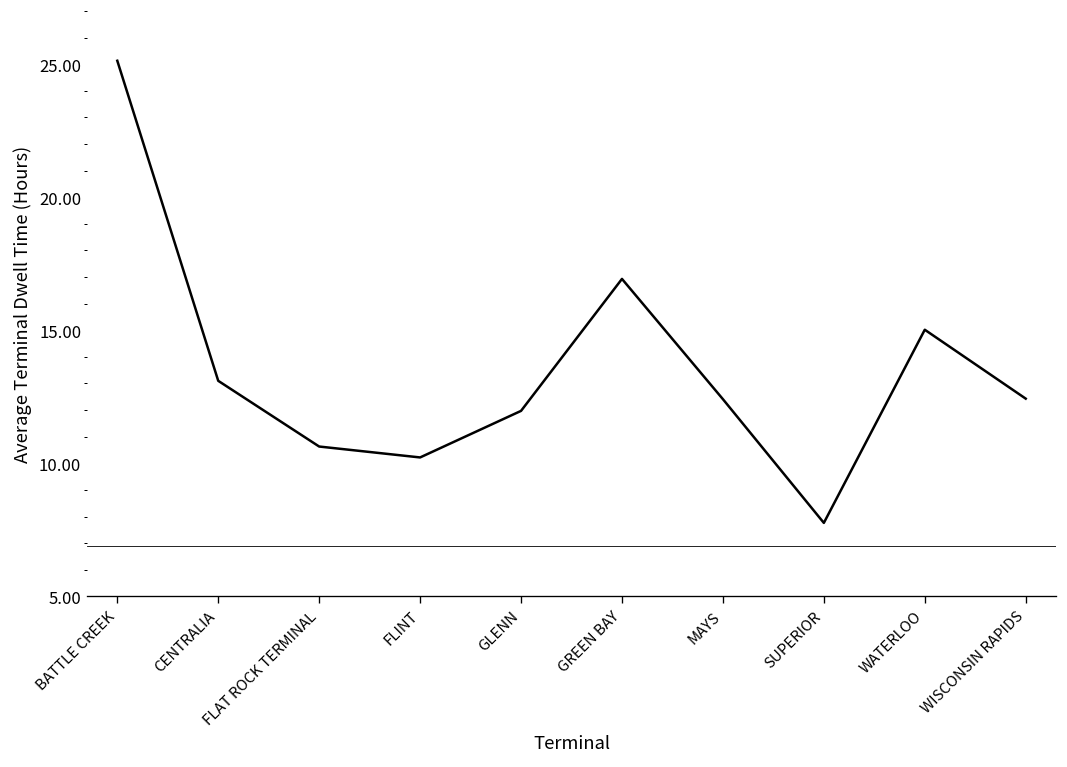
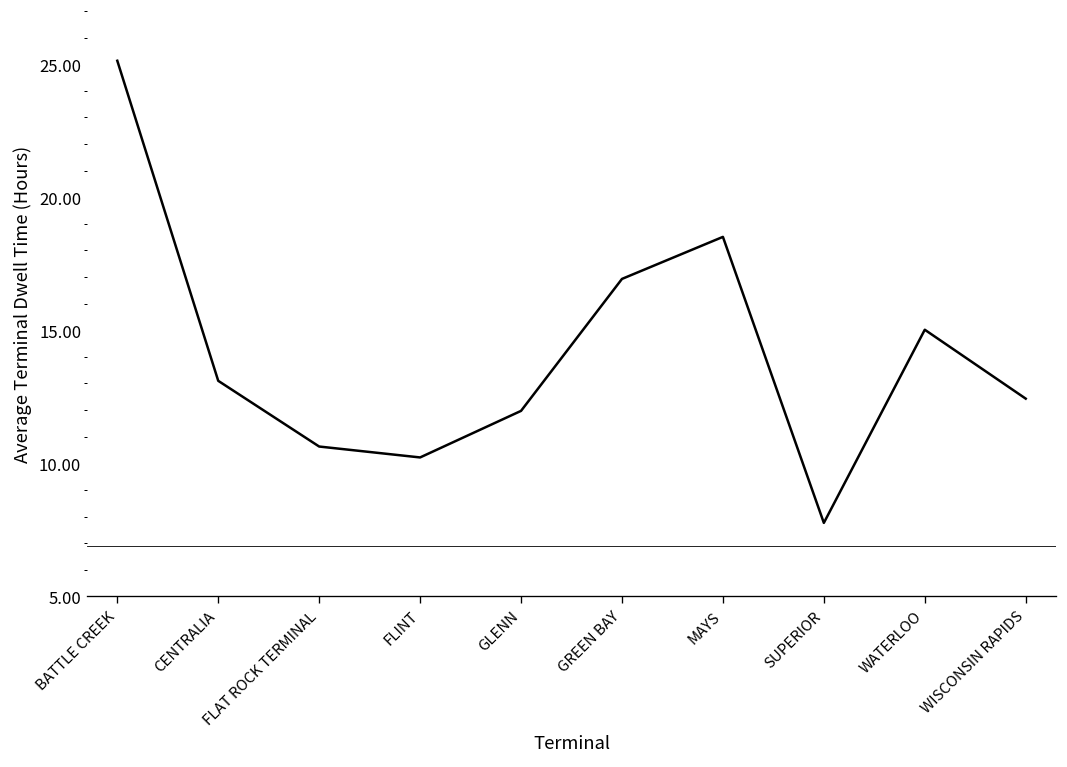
MAYS: 12.4 -> 18.5
